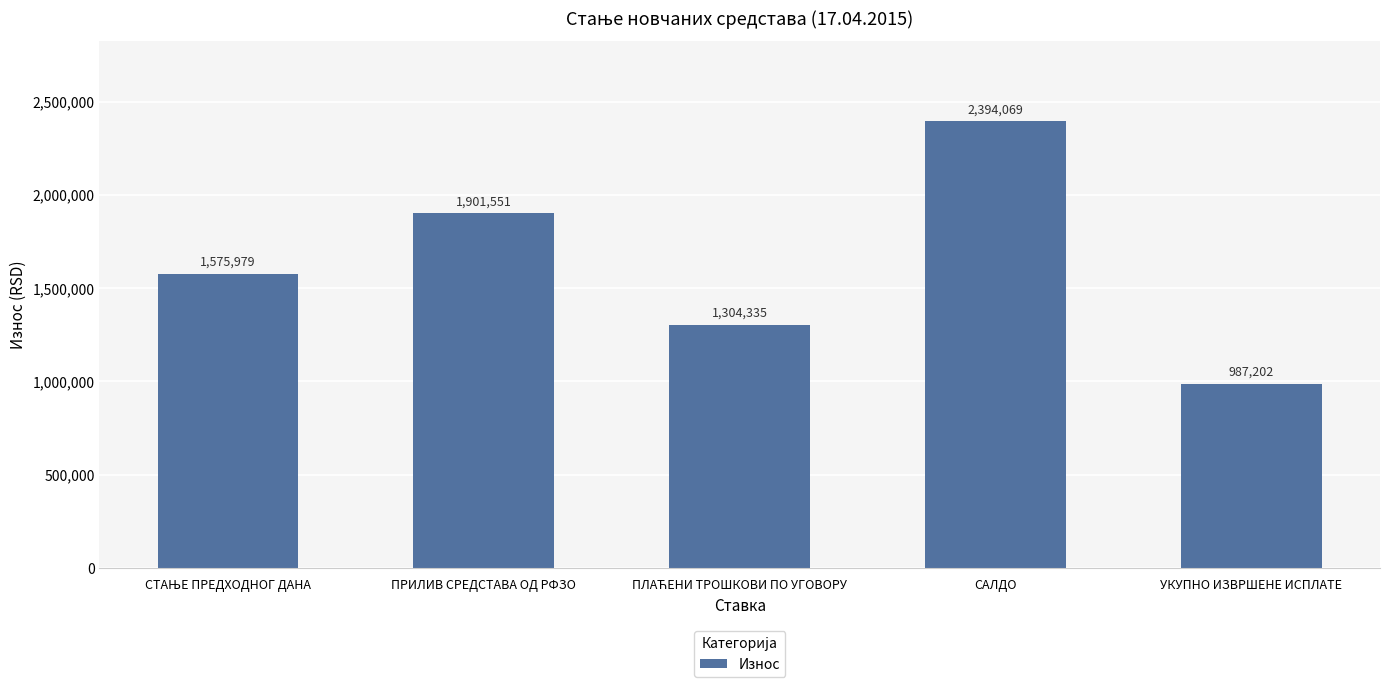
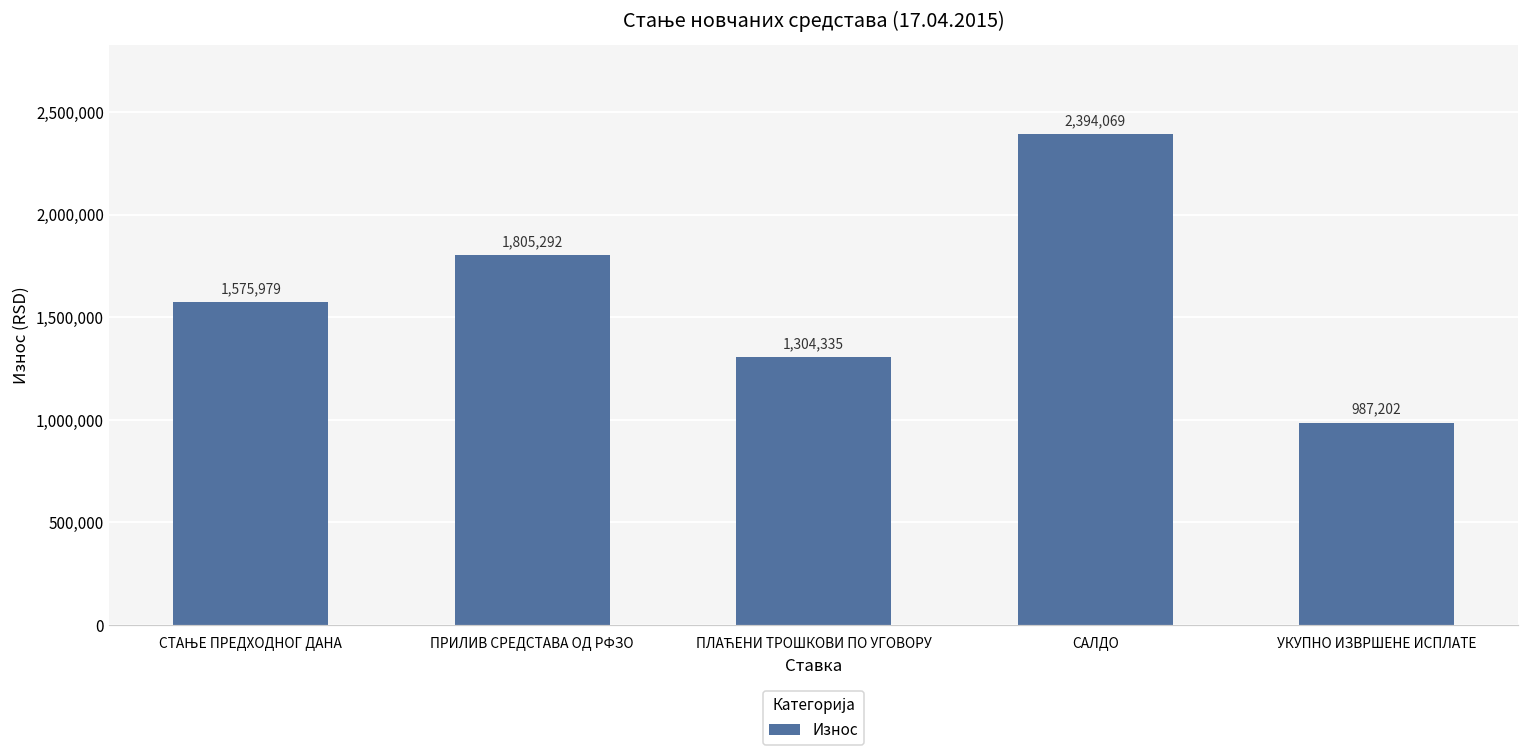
ПРИЛИВ СРЕДСТАВА ОД РФЗО: 1,901,551 -> 1,805,292
